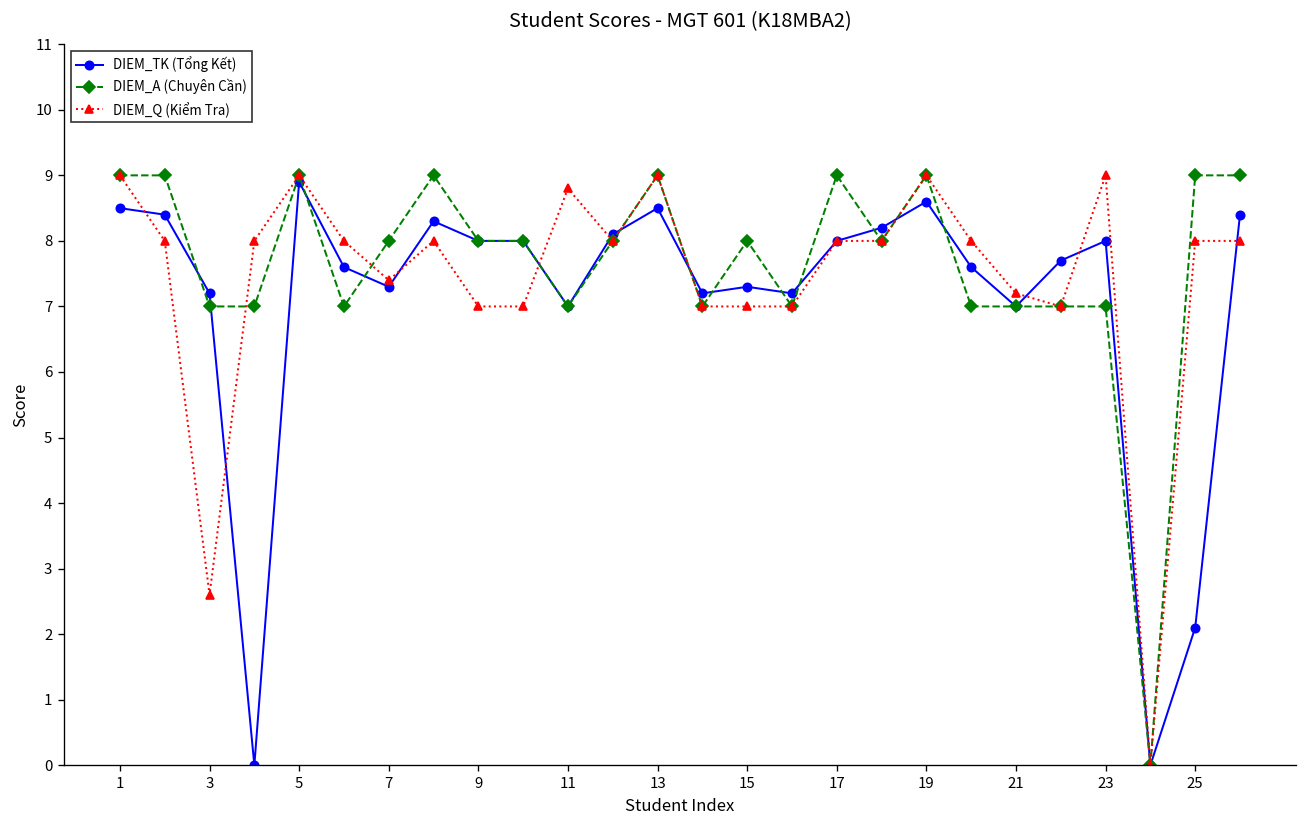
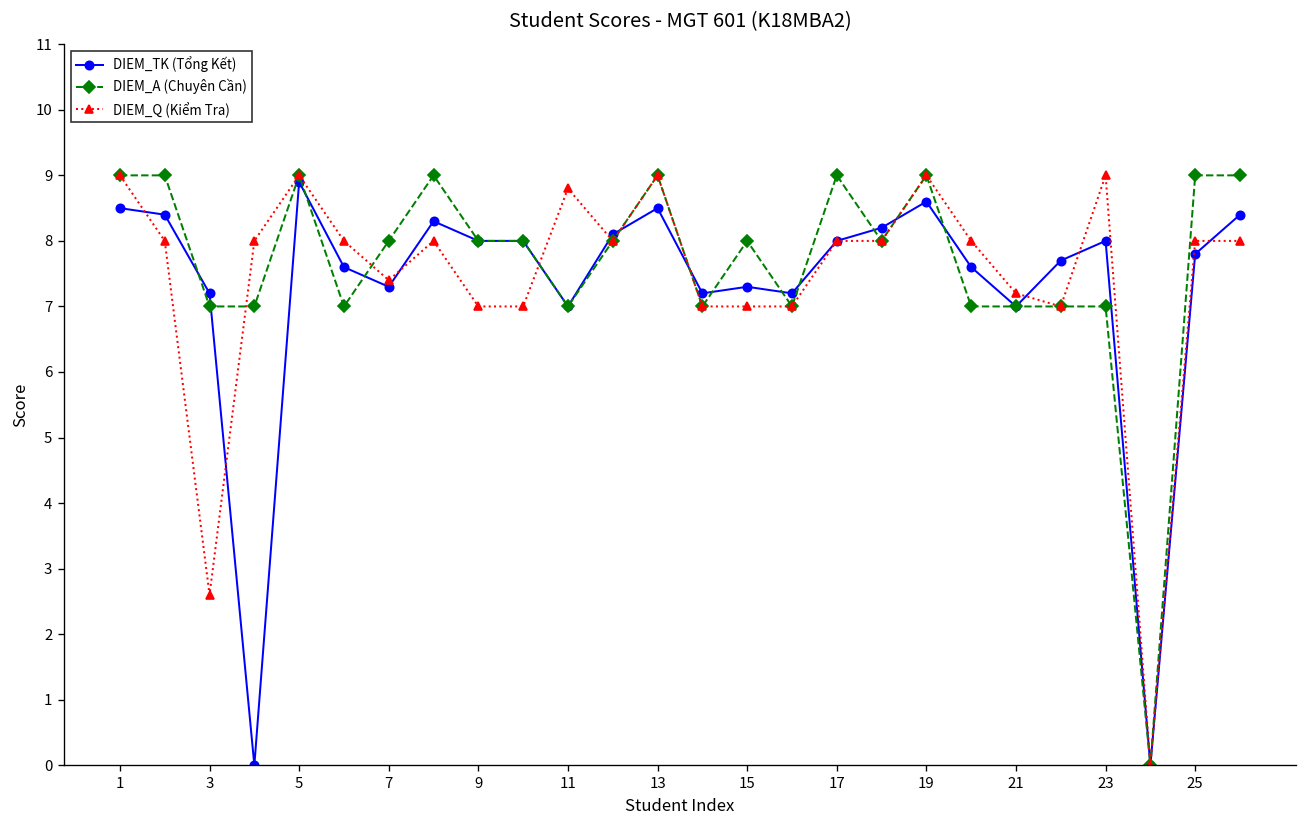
DIEM_TK (Tổng Kết), 25: 2.1 -> 7.8
